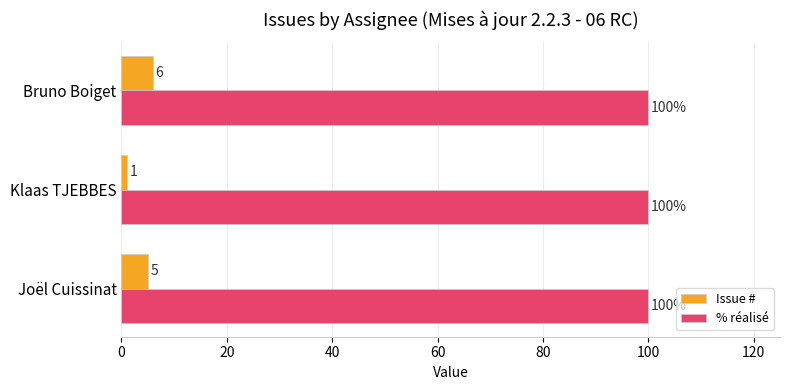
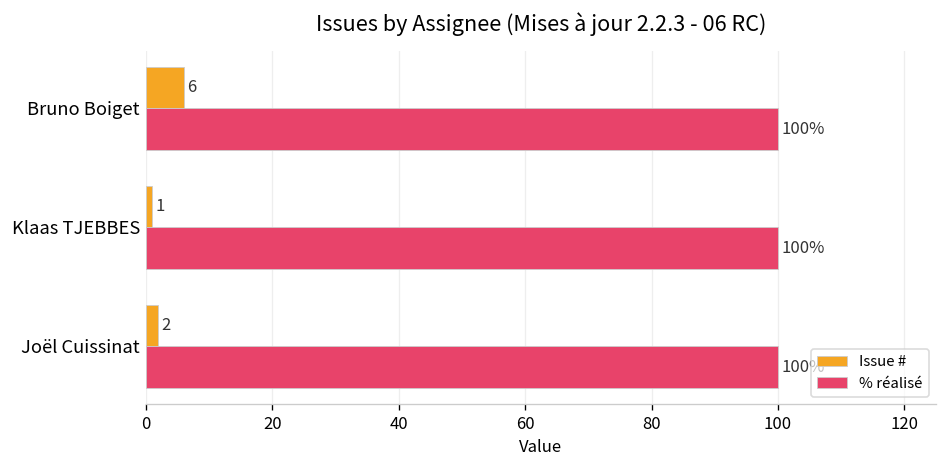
Issue #, Joël Cuissinat: 5 -> 2
